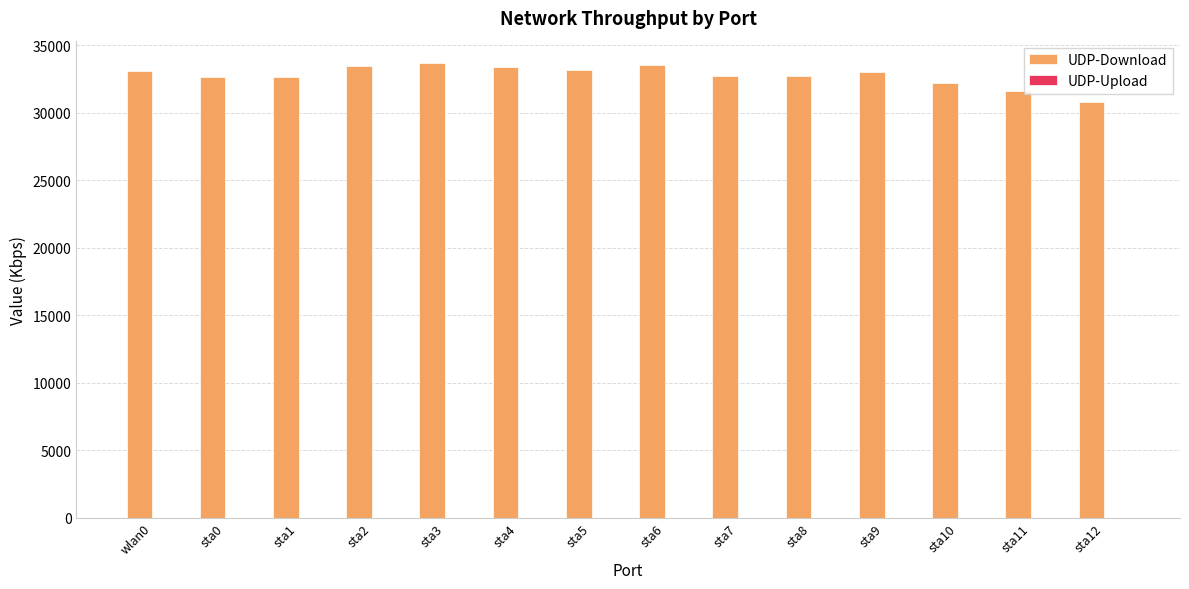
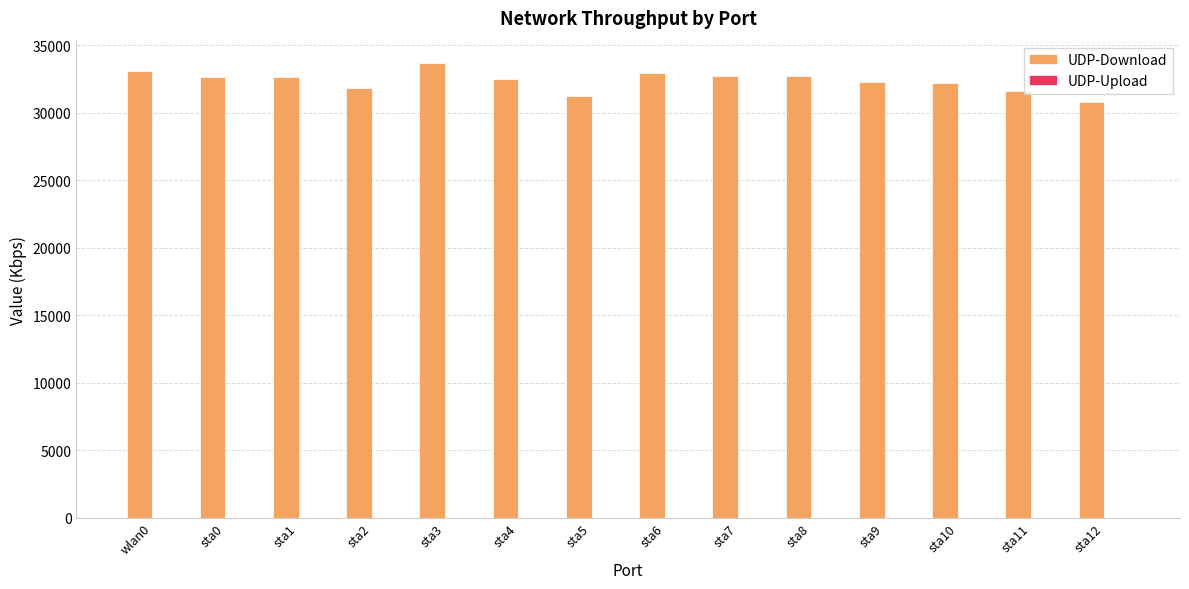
UDP-Download, sta2: 33400 -> 31800
UDP-Download, sta4: 33400 -> 32500
UDP-Download, sta5: 33200 -> 31200
UDP-Download, sta6: 33500 -> 32900
UDP-Download, sta9: 33000 -> 32300
